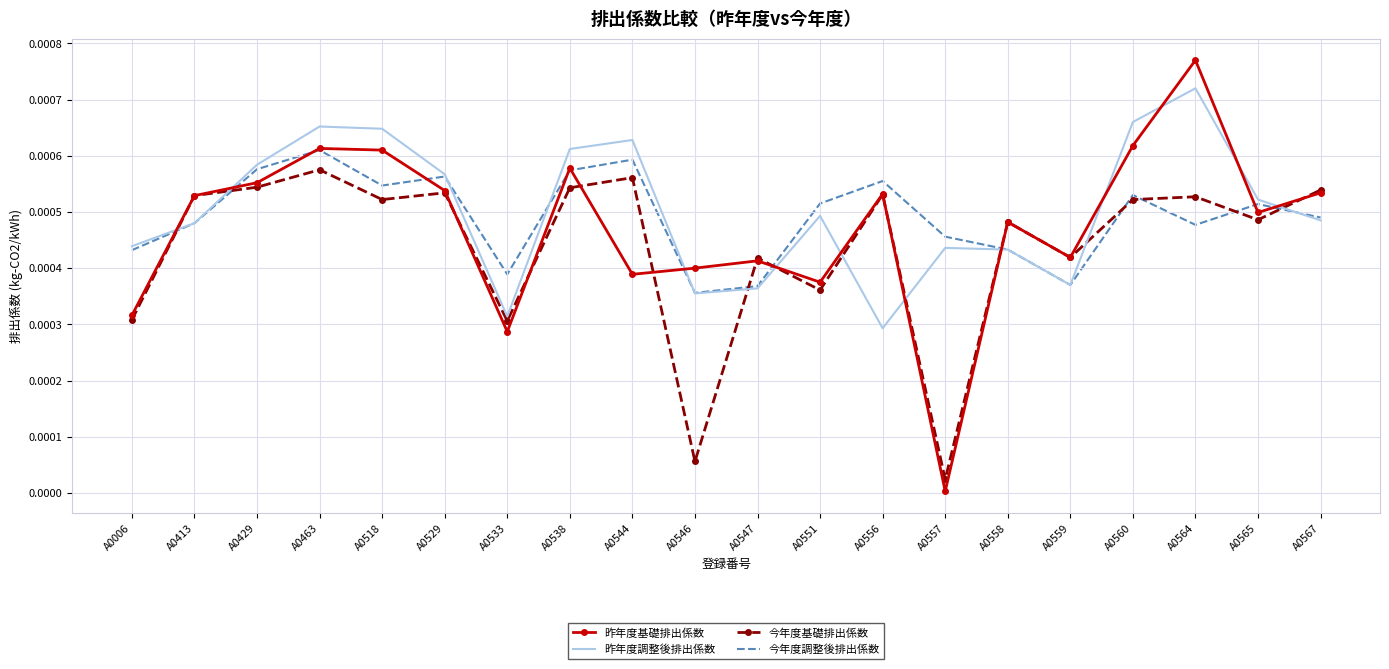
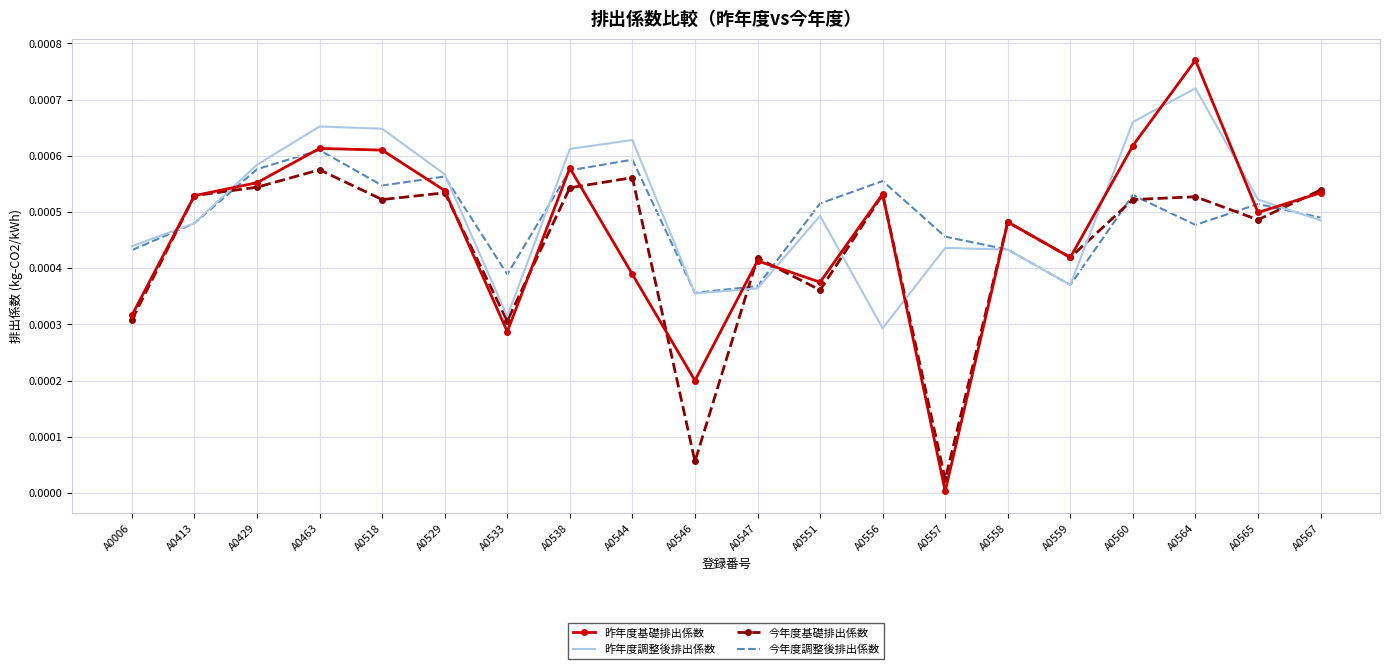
昨年度基礎排出係数, A0546: 0.0004 -> 0.0002
